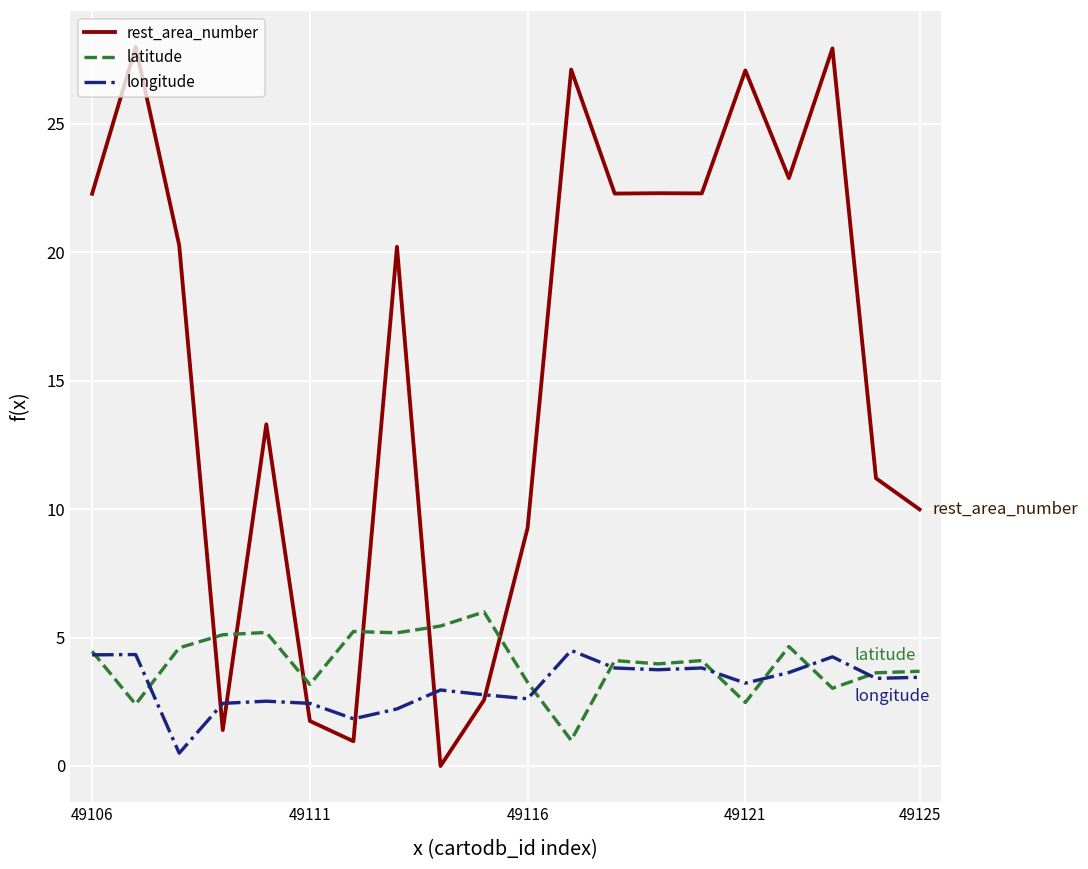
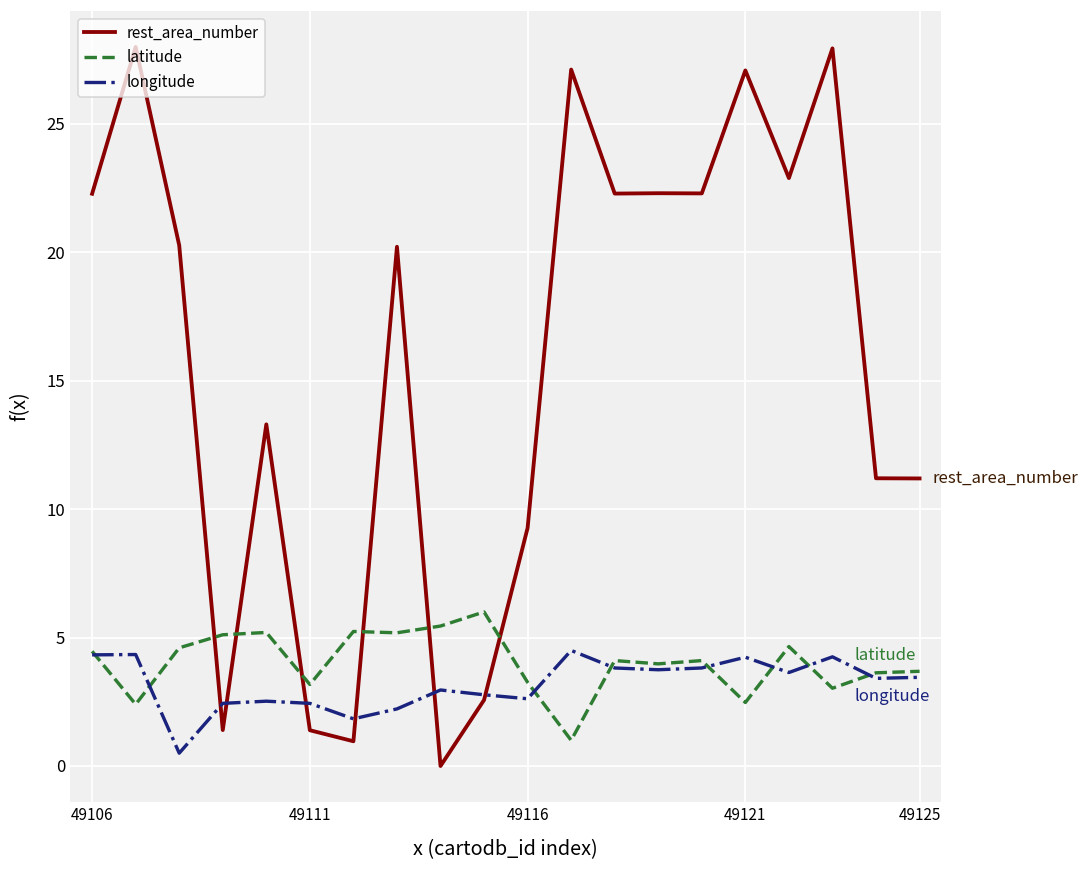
rest_area_number, 49111: 1.8 -> 1.4
longitude, 49121: 3.2 -> 4.2
rest_area_number, 49125: 10.0 -> 11.2
